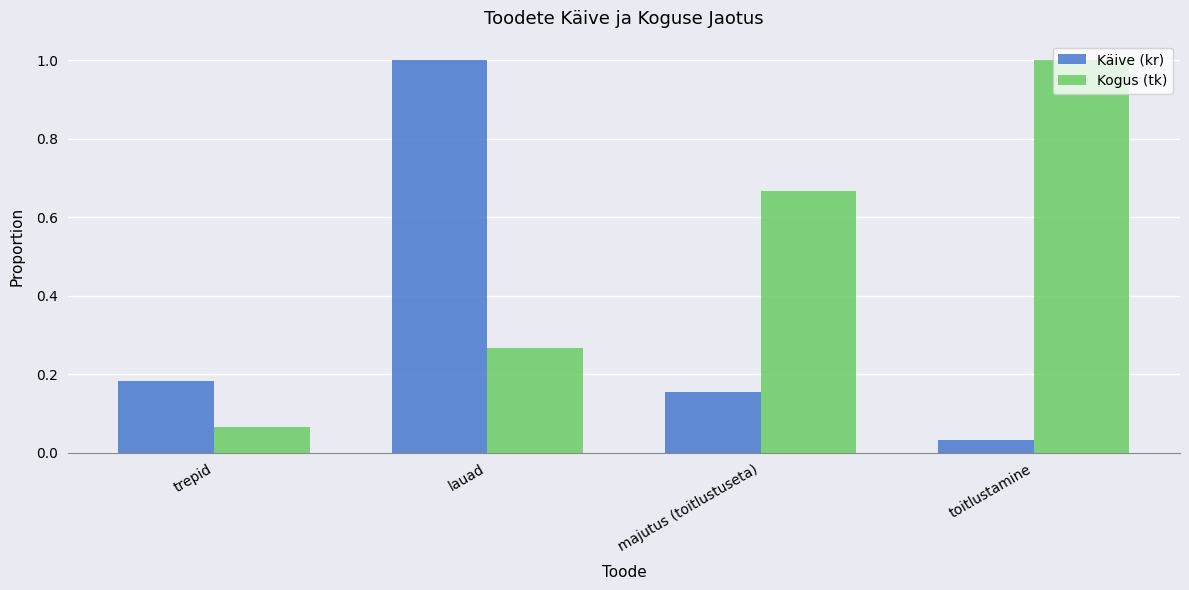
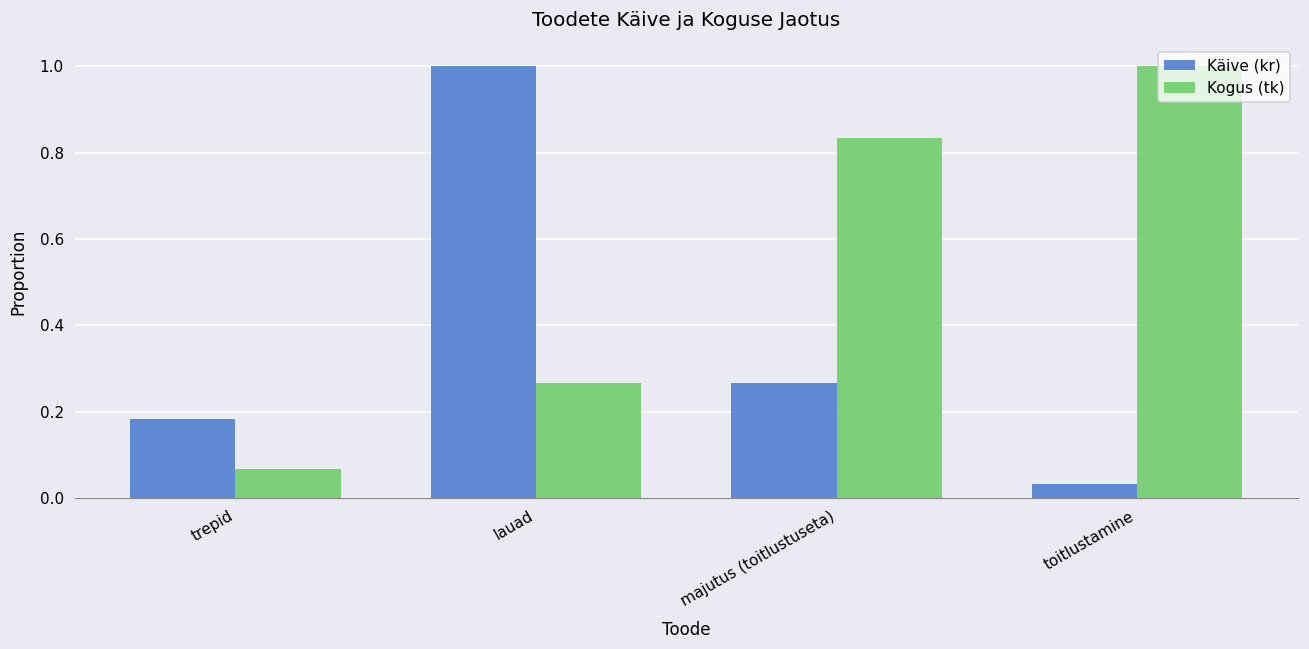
Käive (kr), majutus (toitlustuseta): 0.16 -> 0.27
Kogus (tk), majutus (toitlustuseta): 0.67 -> 0.83
